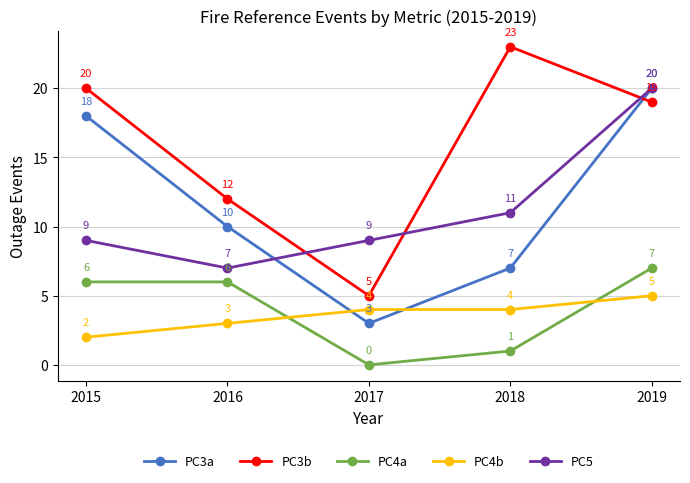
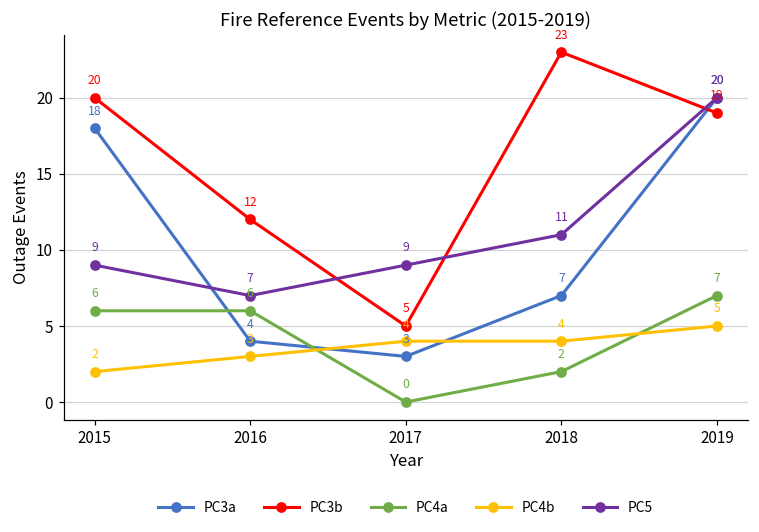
PC3a, 2016: 10 -> 4
PC4a, 2018: 1 -> 2
